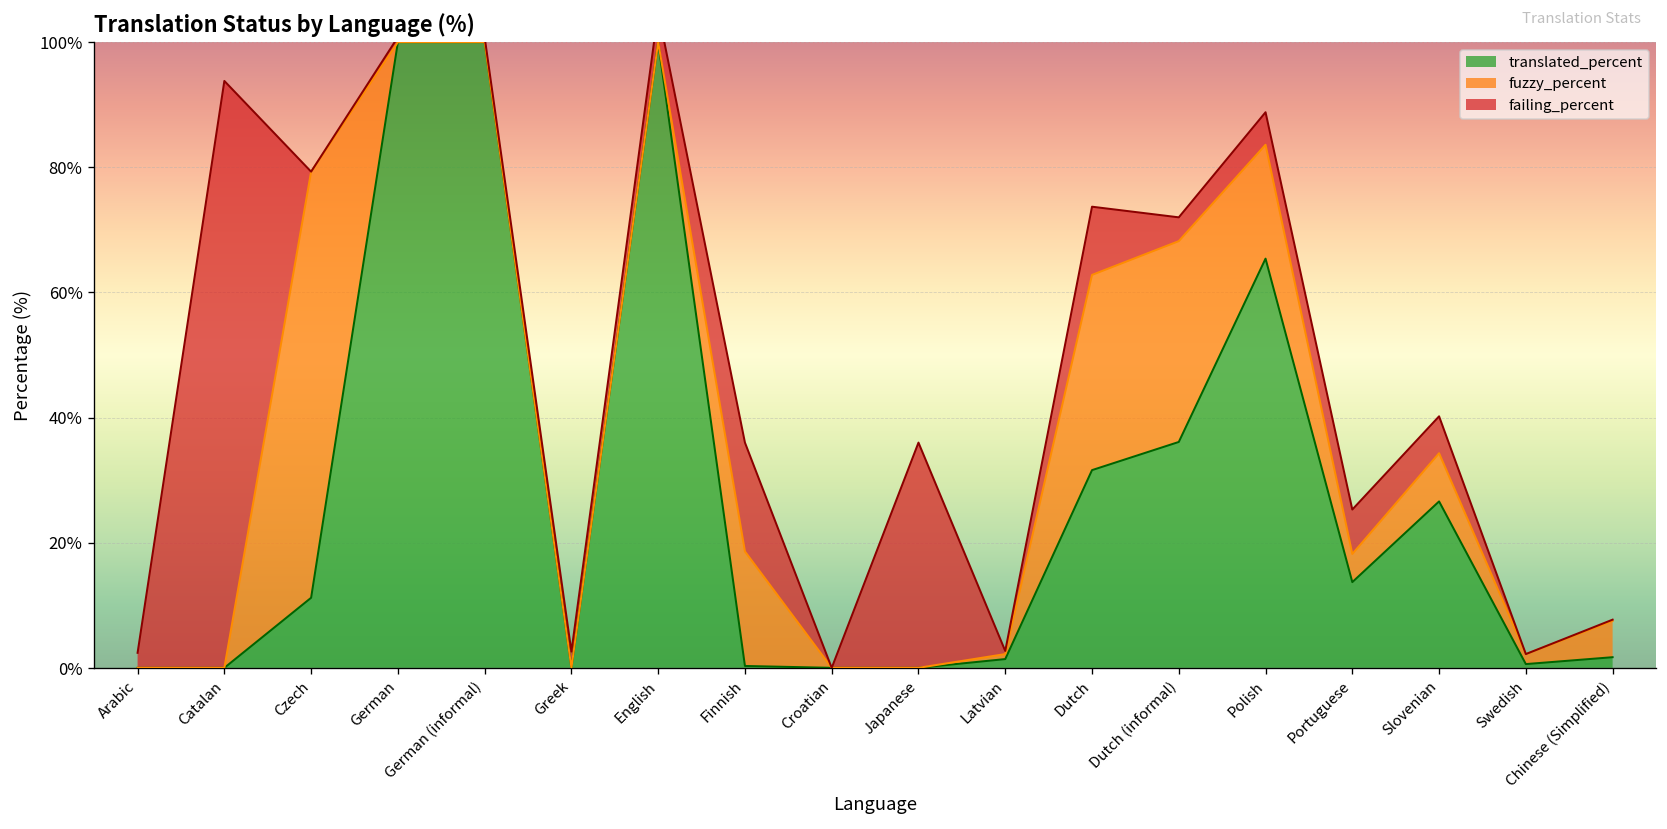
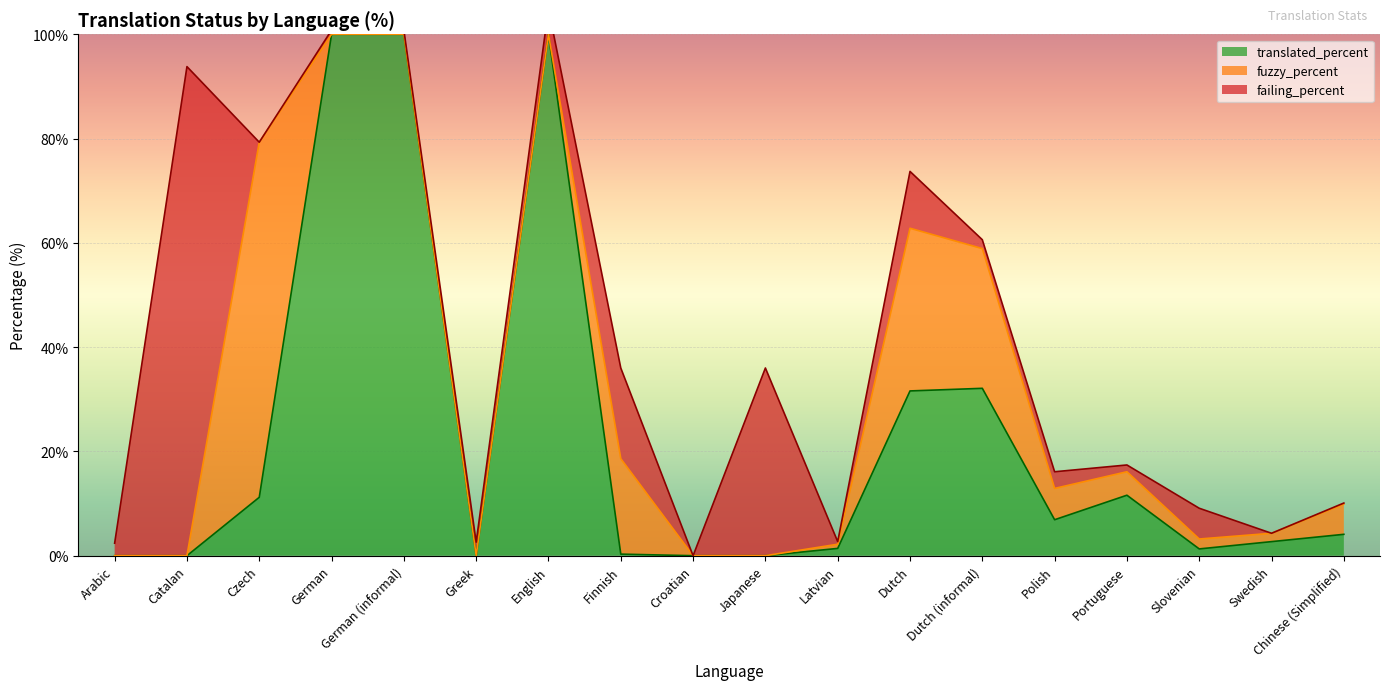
translated_percent, Dutch (informal): 36% -> 32%
fuzzy_percent, Dutch (informal): 32% -> 27%
failing_percent, Dutch (informal): 4% -> 2%
translated_percent, Polish: 65% -> 7%
fuzzy_percent, Polish: 18% -> 6%
failing_percent, Polish: 5% -> 3%
translated_percent, Portuguese: 14% -> 12%
failing_percent, Portuguese: 7% -> 1%
translated_percent, Slovenian: 27% -> 1%
fuzzy_percent, Slovenian: 8% -> 2%
translated_percent, Swedish: 1% -> 3%
translated_percent, Chinese (Simplified): 2% -> 4%
